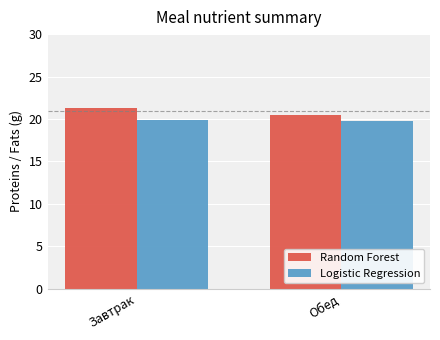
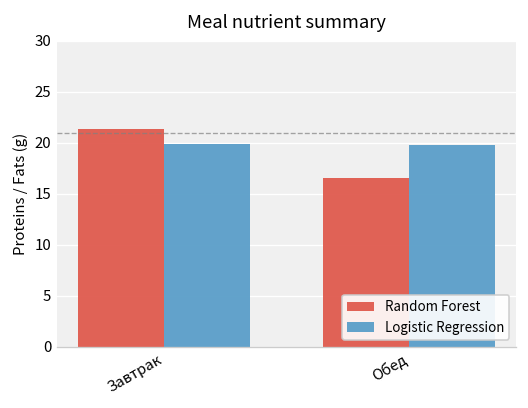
Random Forest, Обед: 21 -> 17
